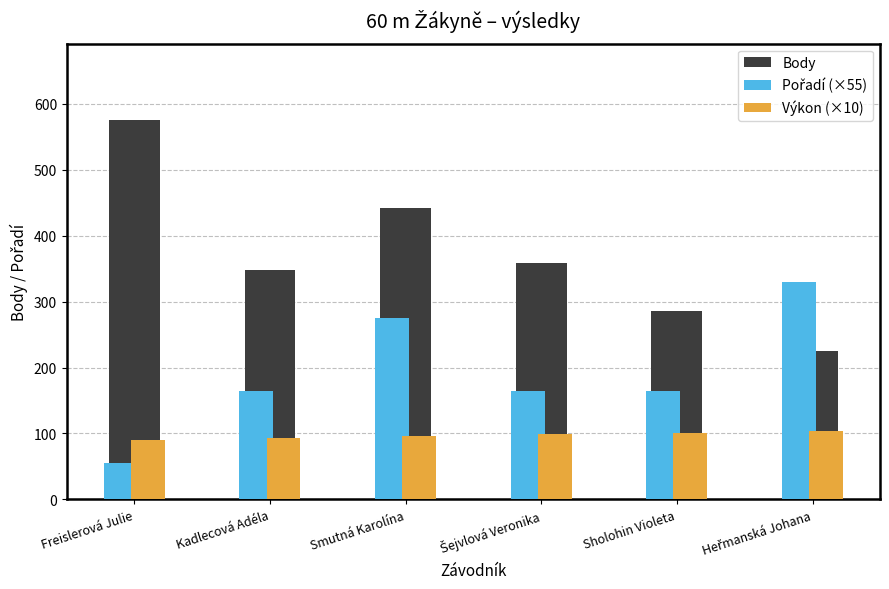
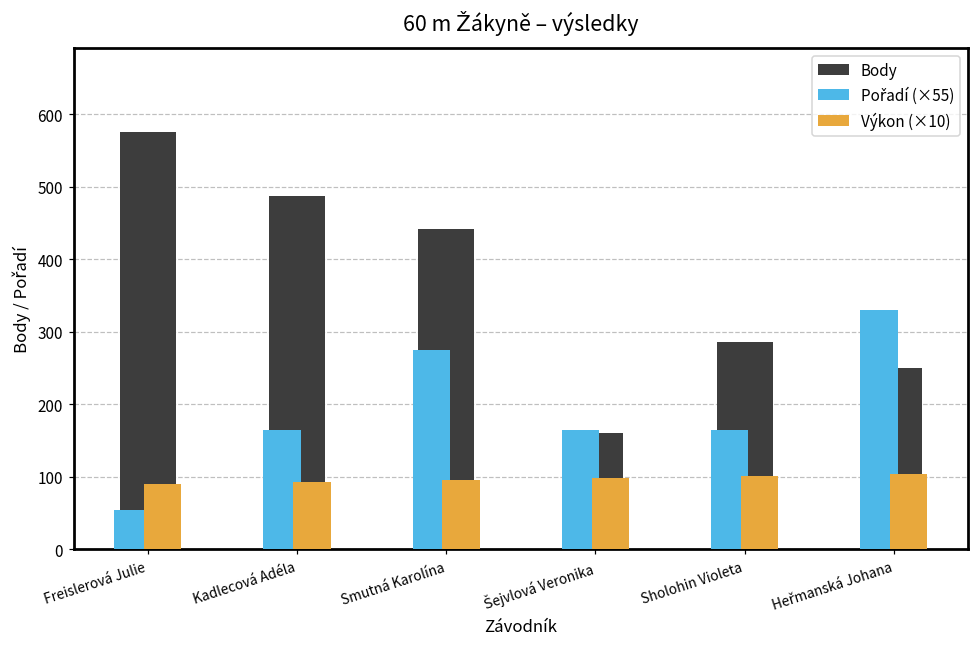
Body, Kadlecová Adéla: 350 -> 490
Body, Šejvlová Veronika: 360 -> 160
Body, Heřmanská Johana: 230 -> 250
